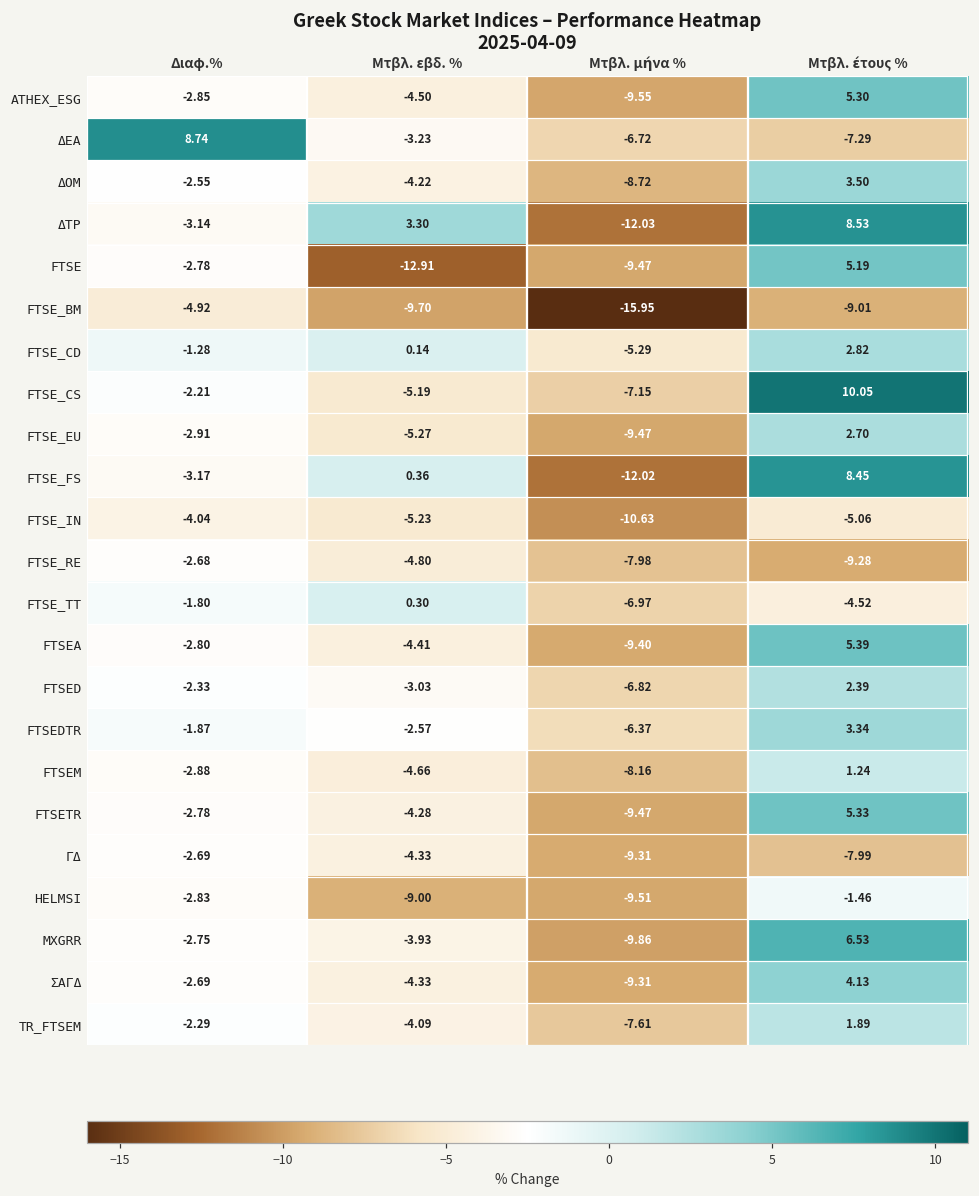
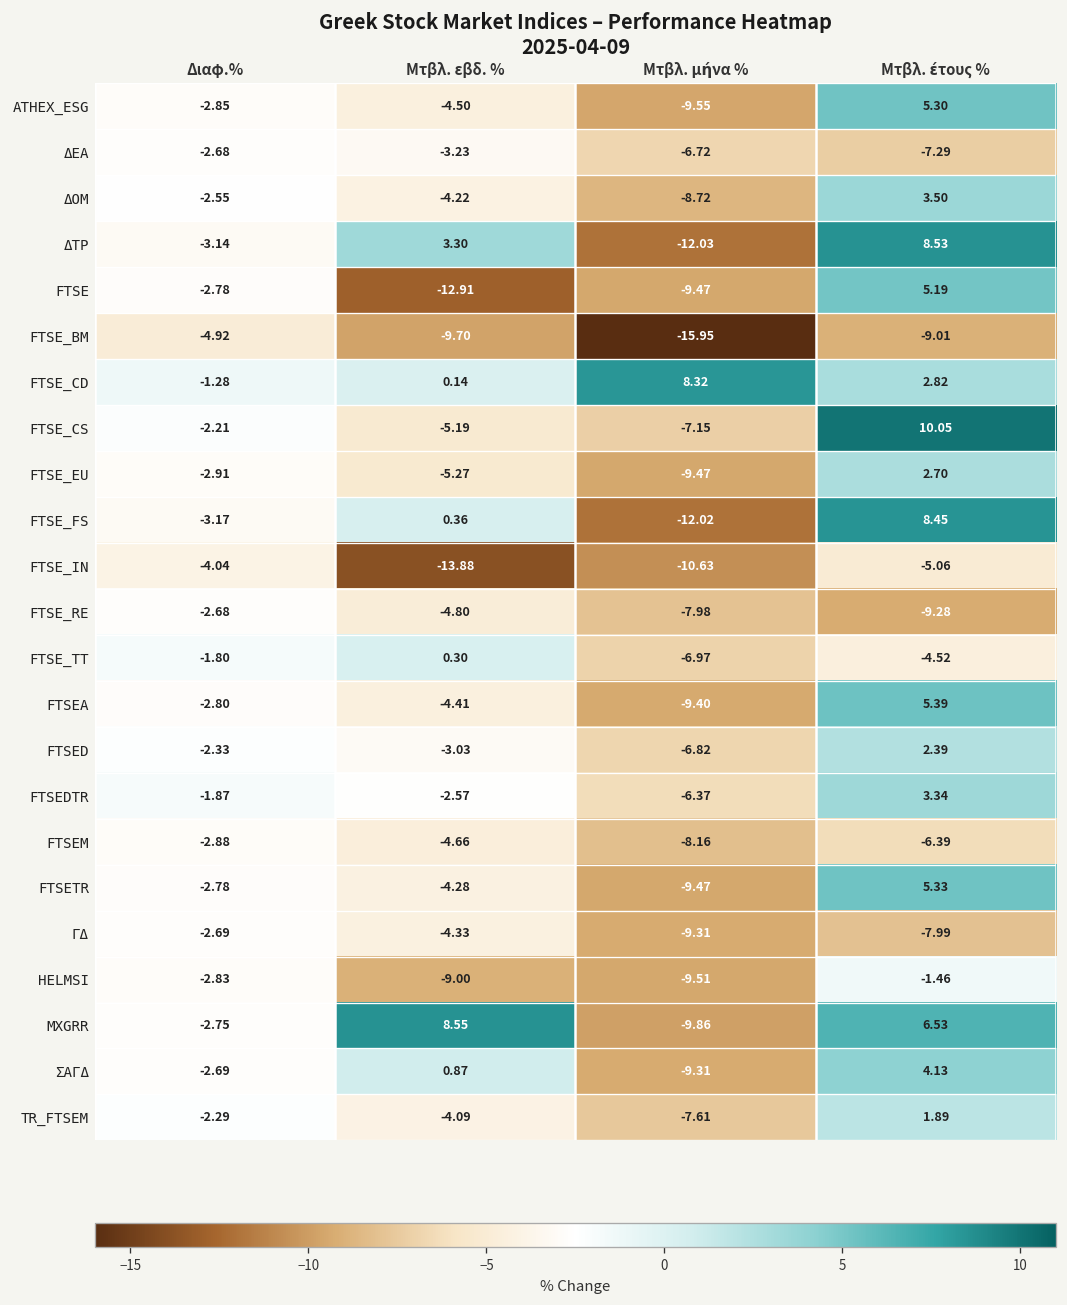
ΔΕΑ, Διαφ.%: 8.74 -> -2.68
FTSE_CD, Μτβλ. μήνα %: -5.29 -> 8.32
FTSE_IN, Μτβλ. εβδ. %: -5.23 -> -13.88
FTSEM, Μτβλ. έτους %: 1.24 -> -6.39
MXGRR, Μτβλ. εβδ. %: -3.93 -> 8.55
ΣΑΓΔ, Μτβλ. εβδ. %: -4.33 -> 0.87
